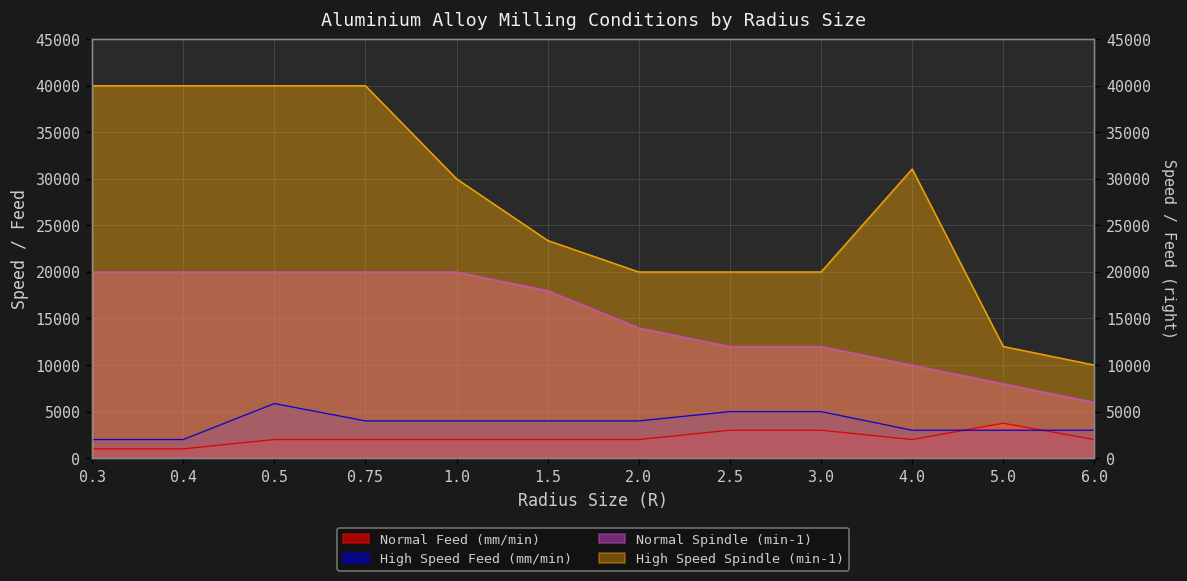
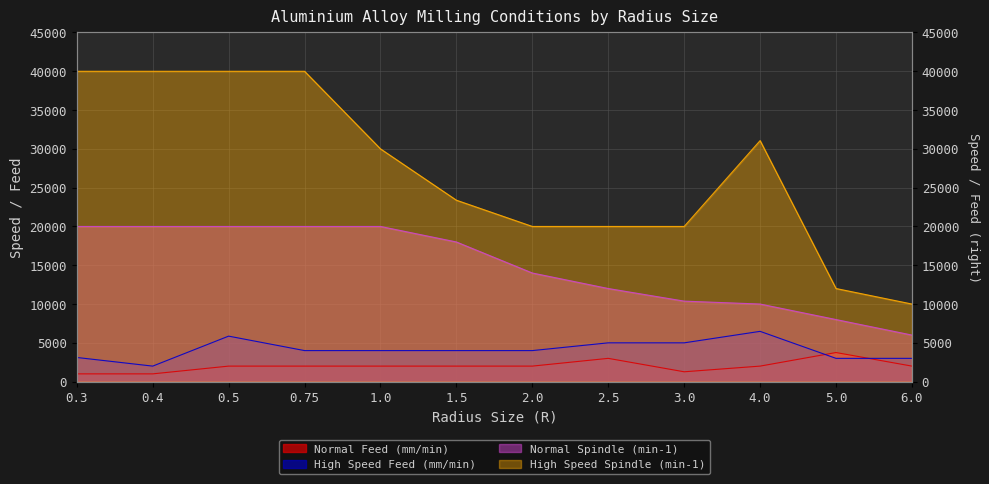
High Speed Feed (mm/min), 0.3: 2000 -> 3000
Normal Feed (mm/min), 3.0: 3000 -> 1000
Normal Spindle (min-1), 3.0: 12000 -> 10000
High Speed Feed (mm/min), 4.0: 3000 -> 6000
